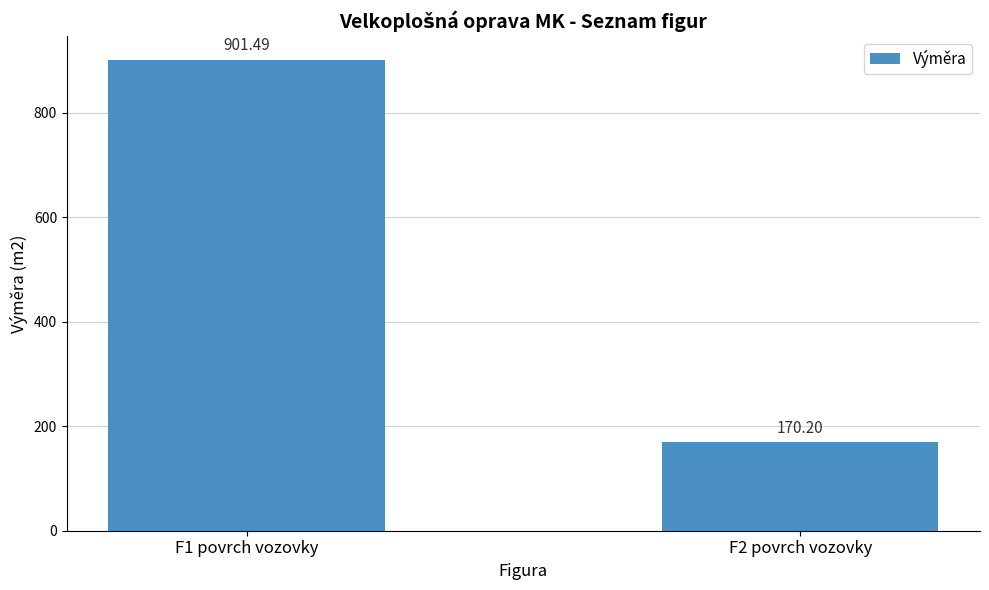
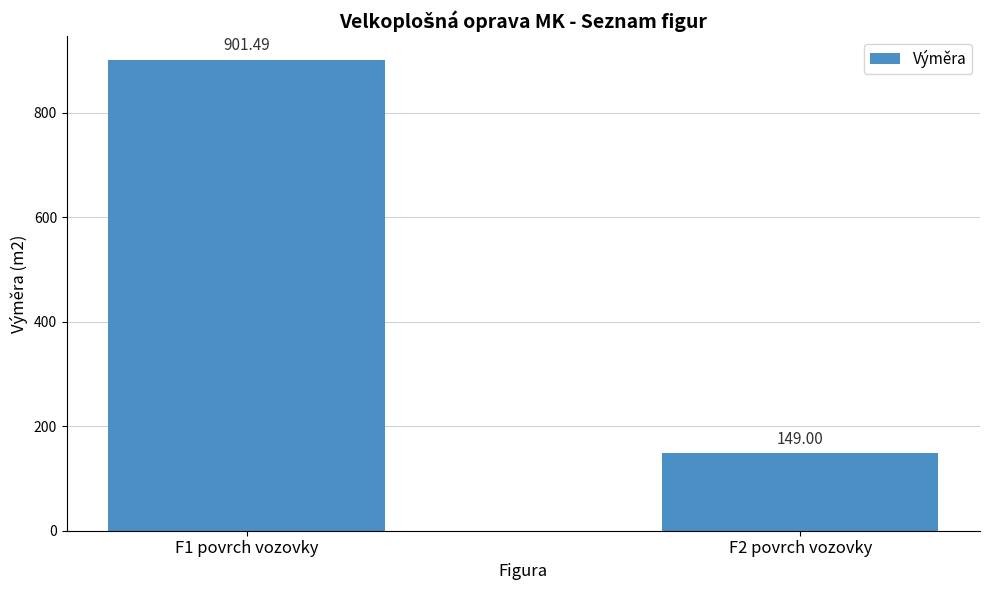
F2 povrch vozovky: 170.20 -> 149.00
